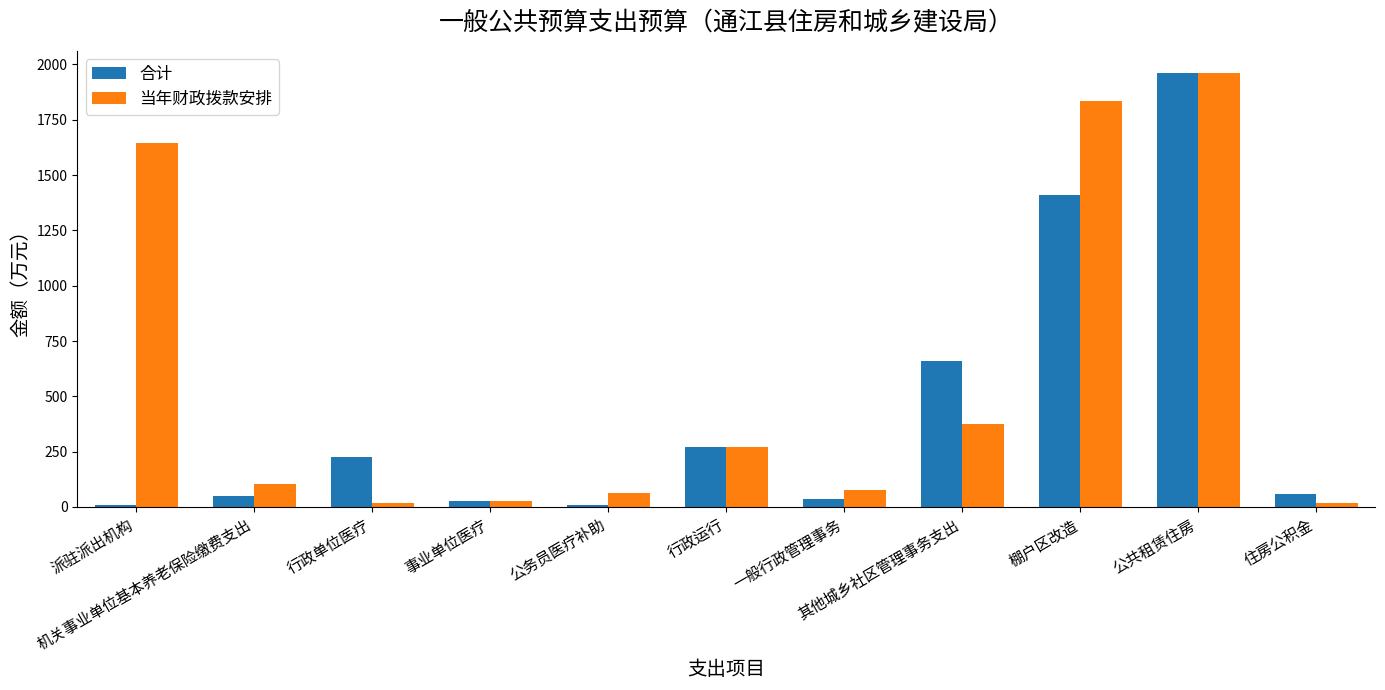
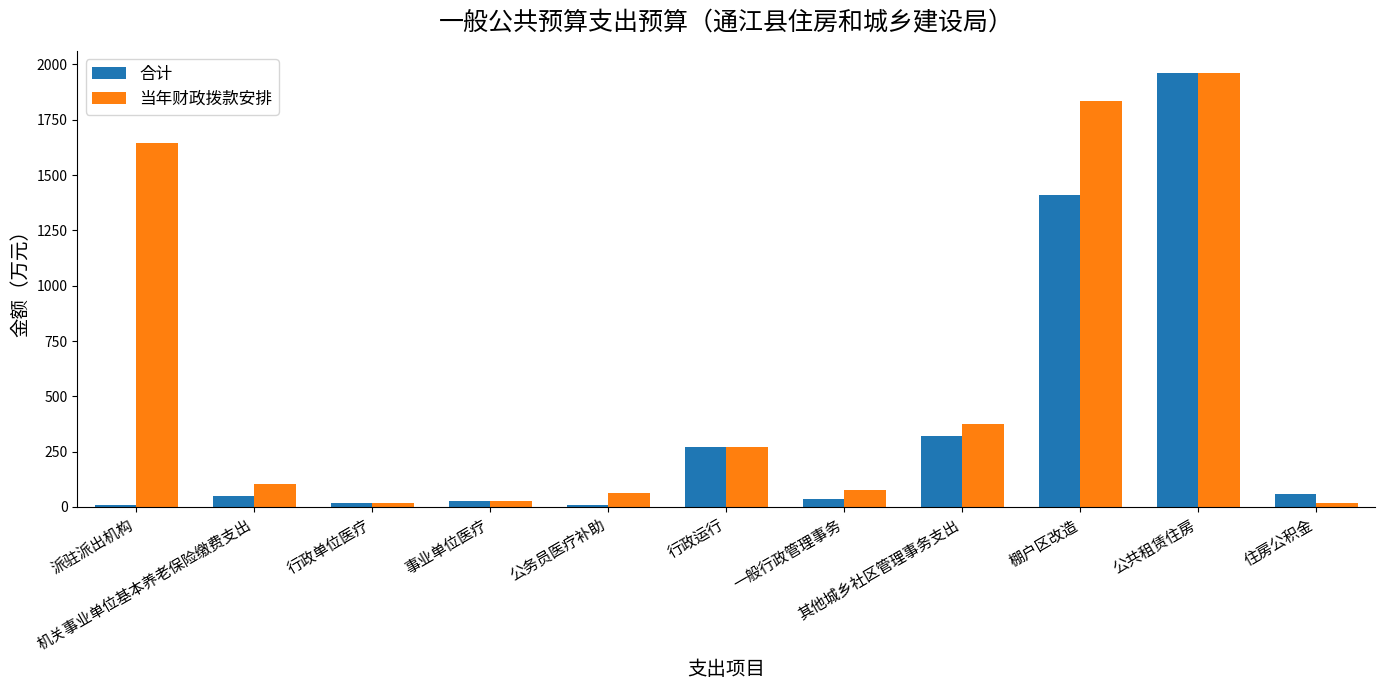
合计, 行政单位医疗: 220 -> 20
合计, 其他城乡社区管理事务支出: 660 -> 320
